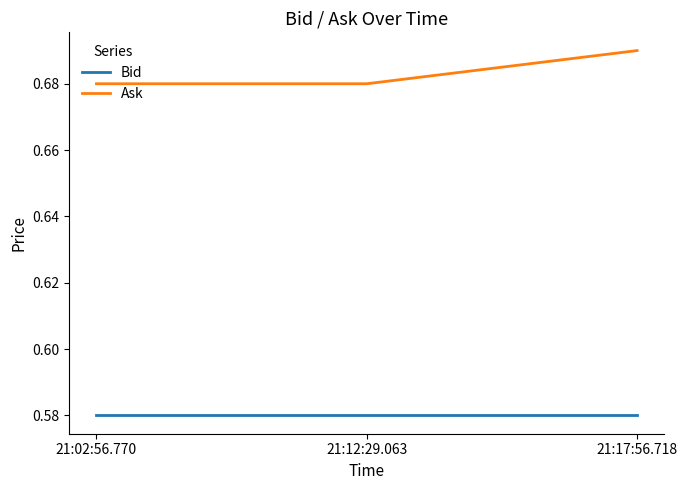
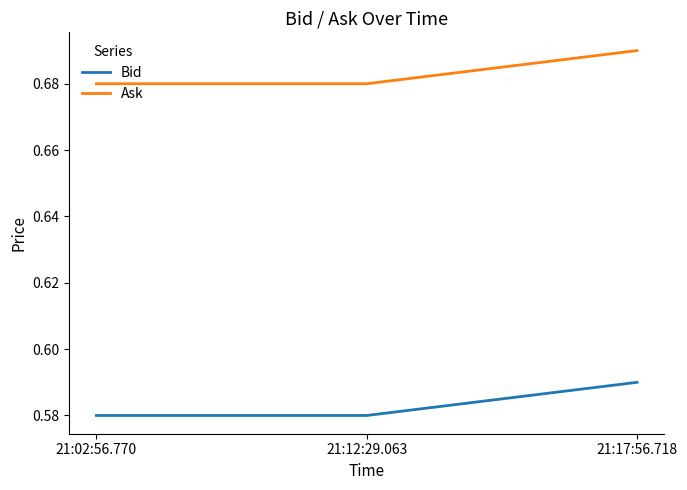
Bid, 21:17:56.718: 0.58 -> 0.59
